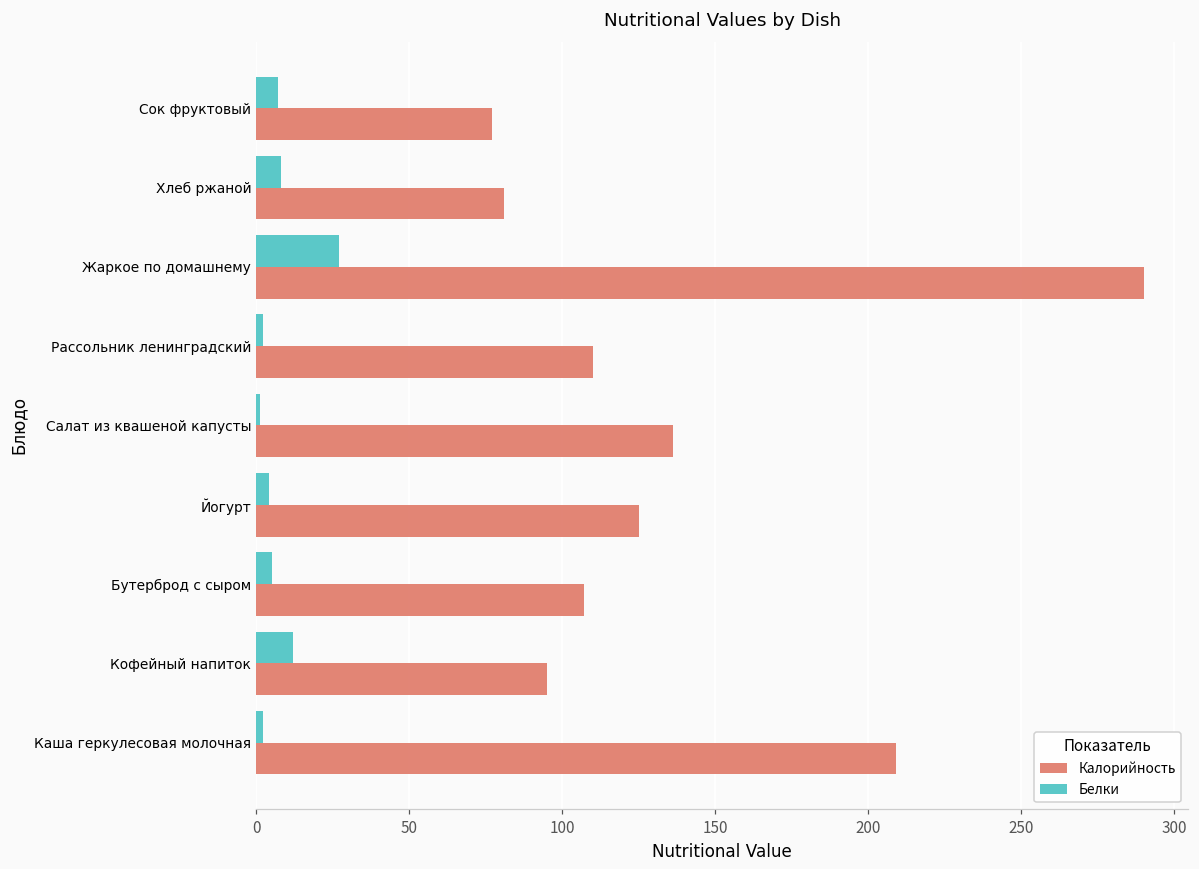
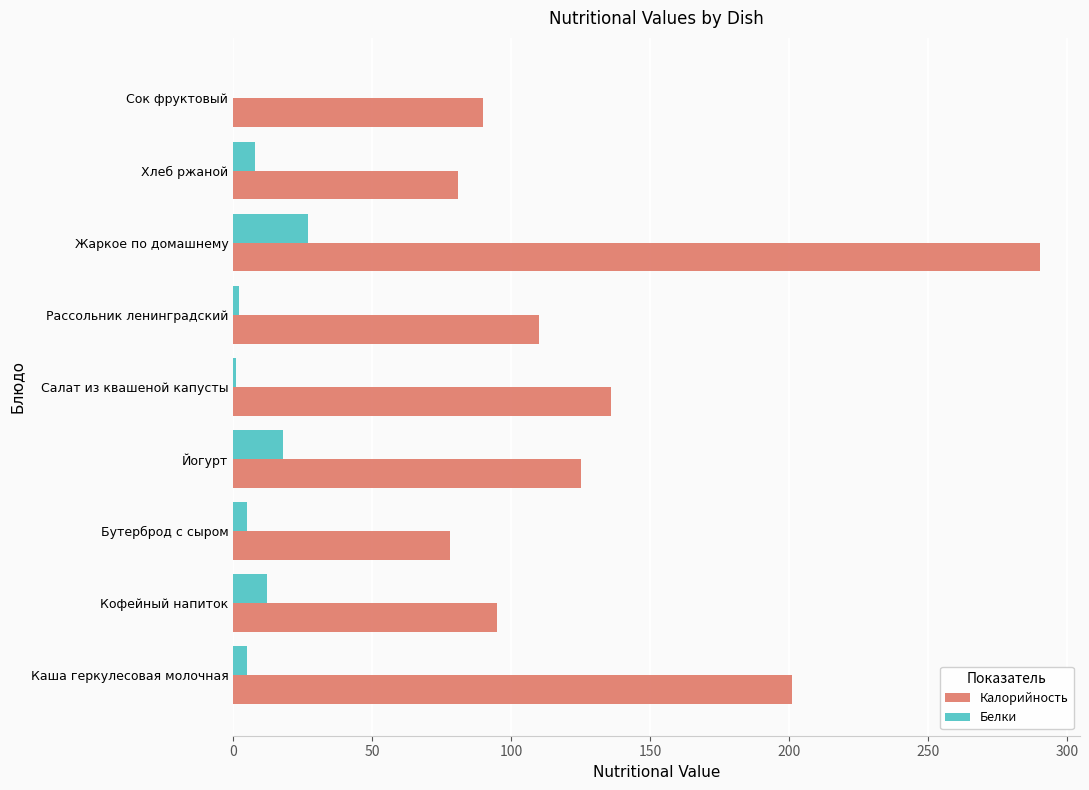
Белки, Сок фруктовый: 7 -> 0
Калорийность, Сок фруктовый: 77 -> 90
Белки, Йогурт: 4 -> 18
Калорийность, Бутерброд с сыром: 107 -> 78
Белки, Каша геркулесовая молочная: 2 -> 5
Калорийность, Каша геркулесовая молочная: 209 -> 201
